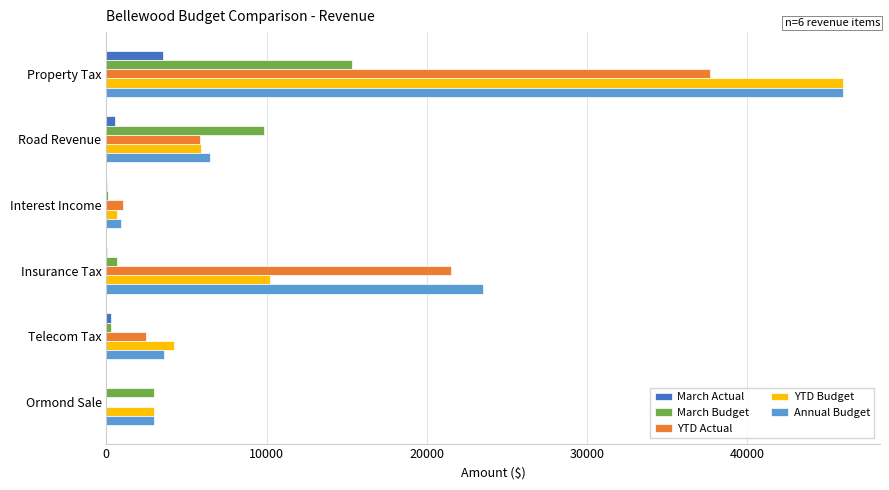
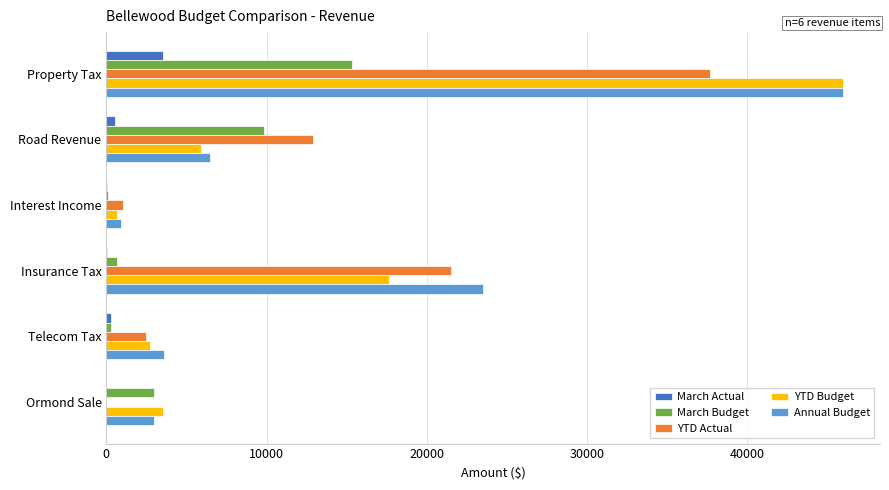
YTD Actual, Road Revenue: 5800 -> 12900
YTD Budget, Insurance Tax: 10200 -> 17600
YTD Budget, Telecom Tax: 4200 -> 2700
YTD Budget, Ormond Sale: 3000 -> 3600
